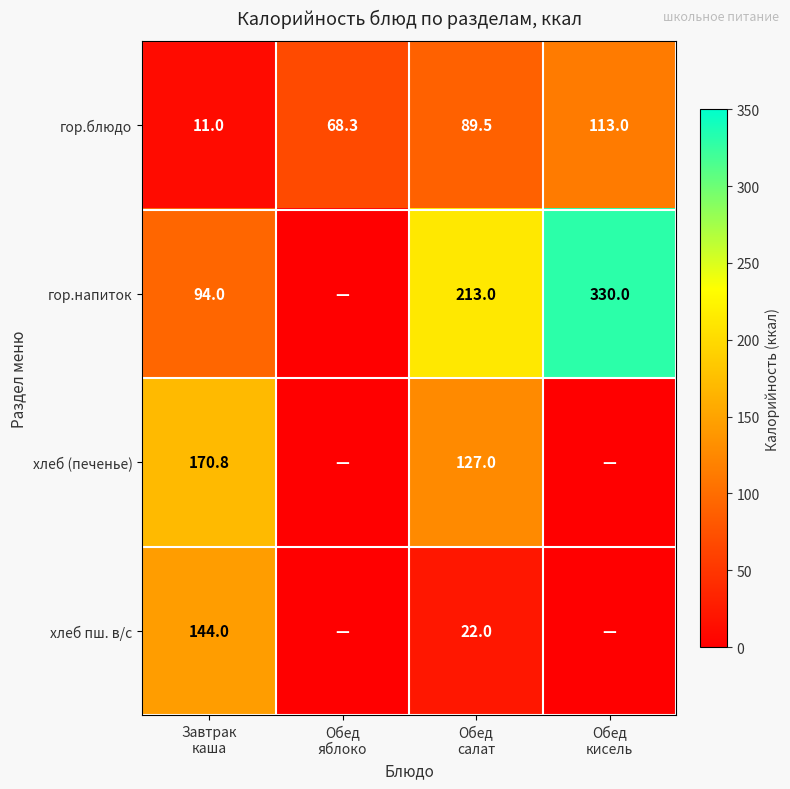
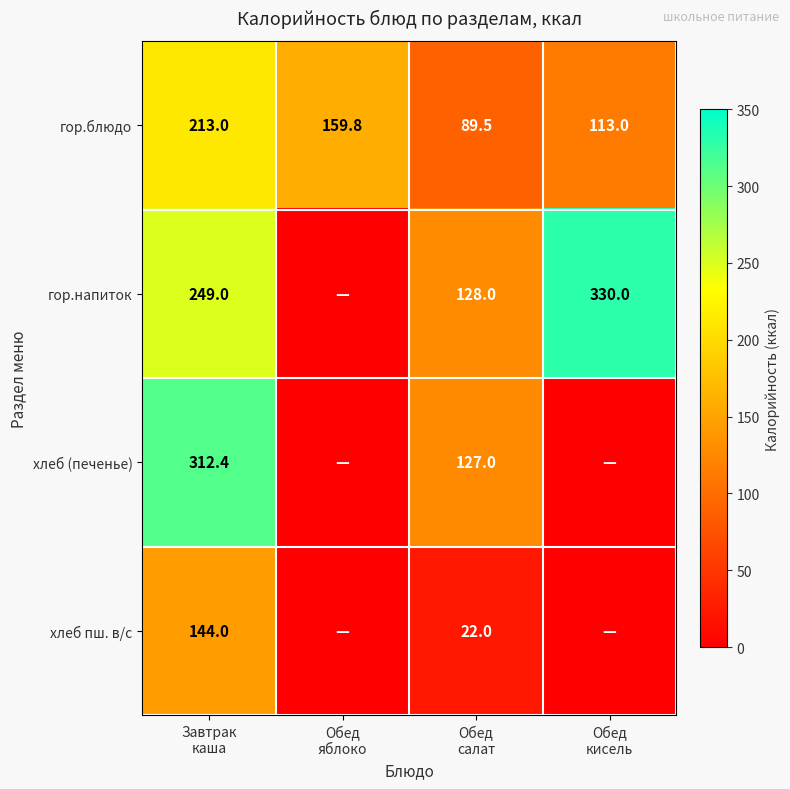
гор.блюдо, Завтрак каша: 11.0 -> 213.0
гор.блюдо, Обед яблоко: 68.3 -> 159.8
гор.напиток, Завтрак каша: 94.0 -> 249.0
гор.напиток, Обед салат: 213.0 -> 128.0
хлеб (печенье), Завтрак каша: 170.8 -> 312.4
